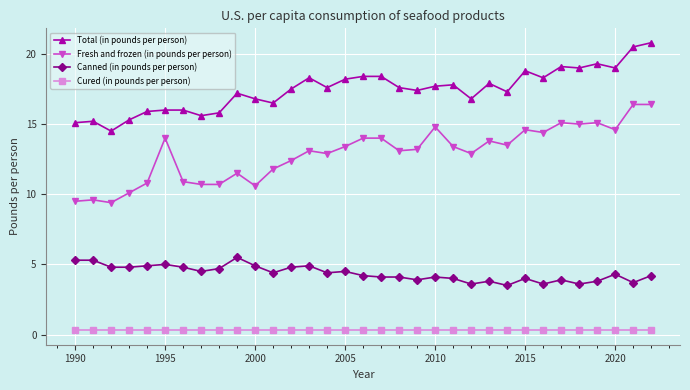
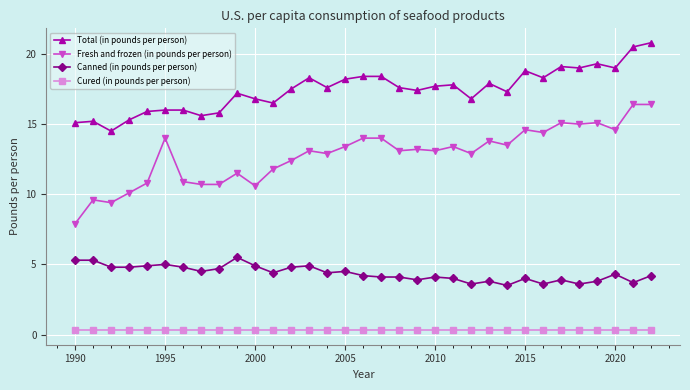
Fresh and frozen (in pounds per person), 1990: 9.5 -> 7.9
Fresh and frozen (in pounds per person), 2010: 14.8 -> 13.1
